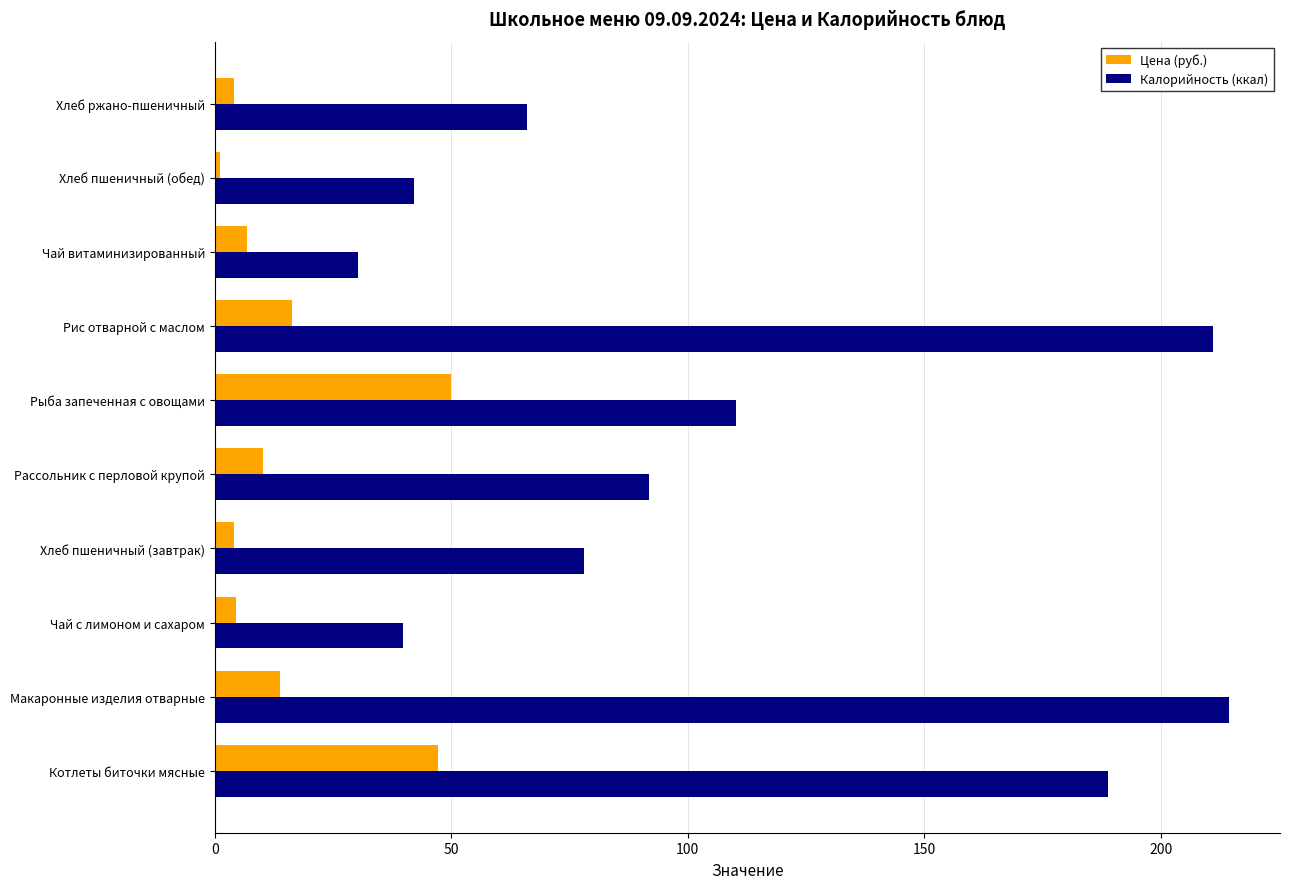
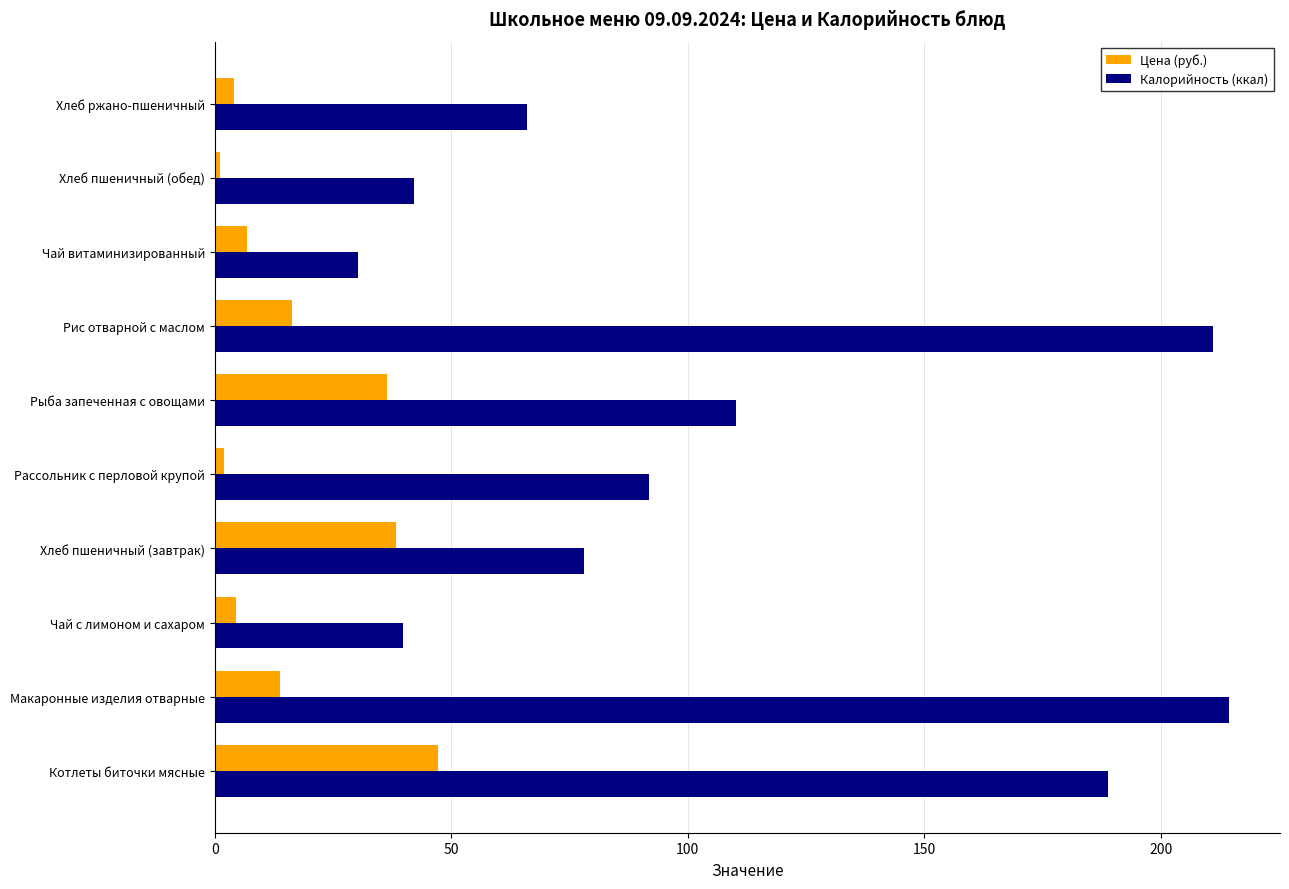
Цена (руб.), Рыба запеченная с овощами: 50 -> 36
Цена (руб.), Рассольник с перловой крупой: 10 -> 2
Цена (руб.), Хлеб пшеничный (завтрак): 4 -> 38
